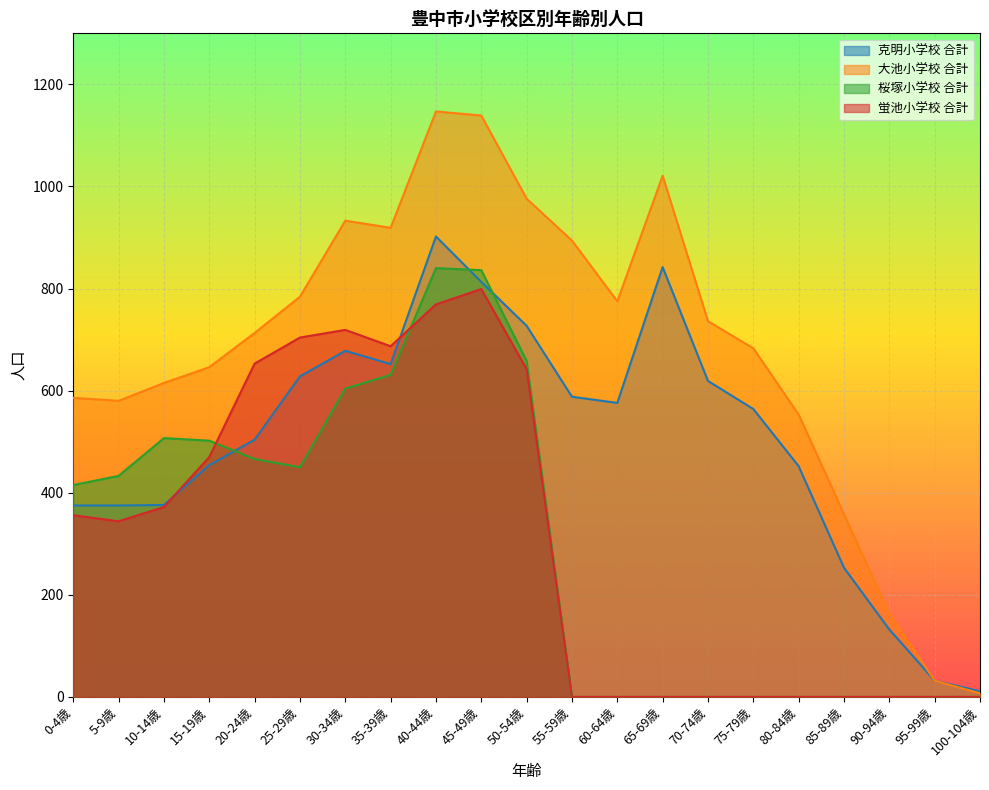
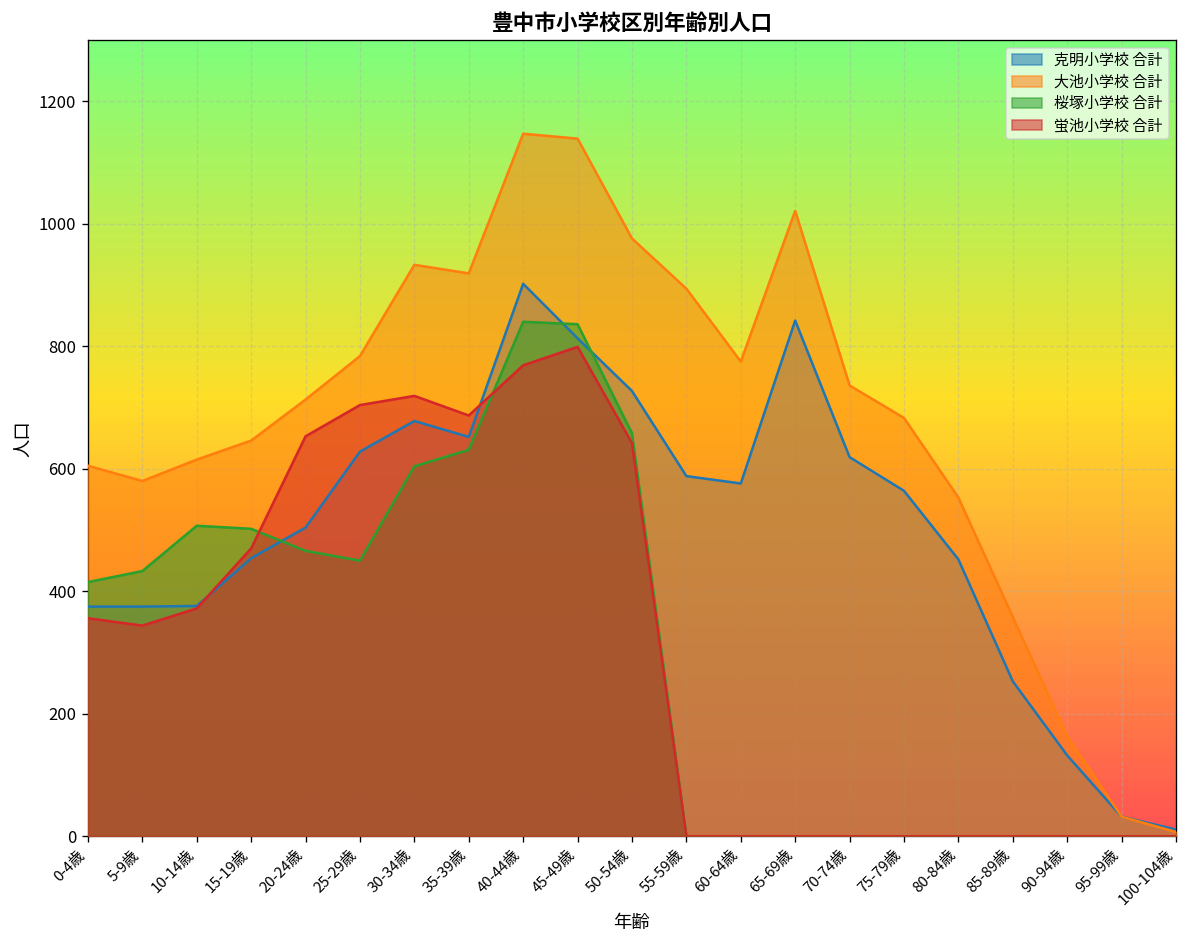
大池小学校 合計, 0-4歳: 590 -> 610
